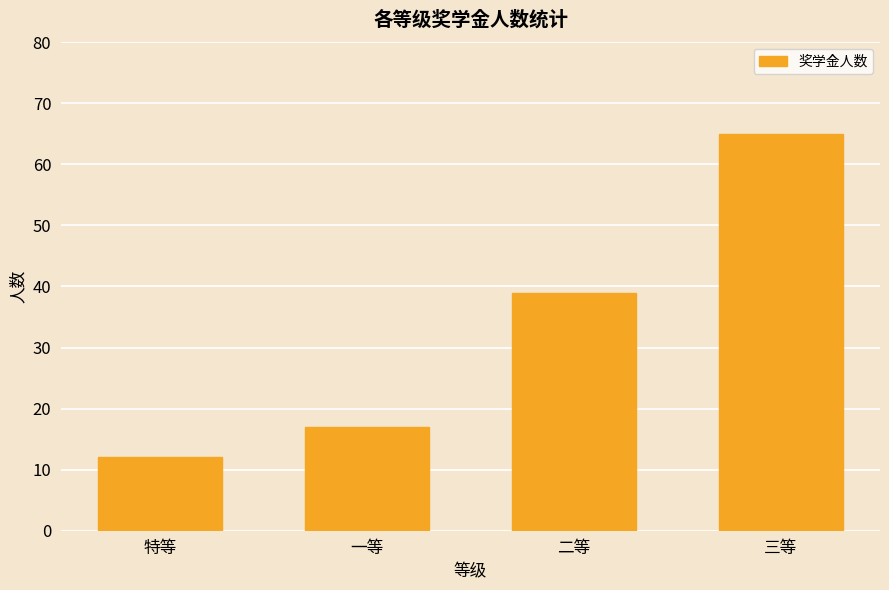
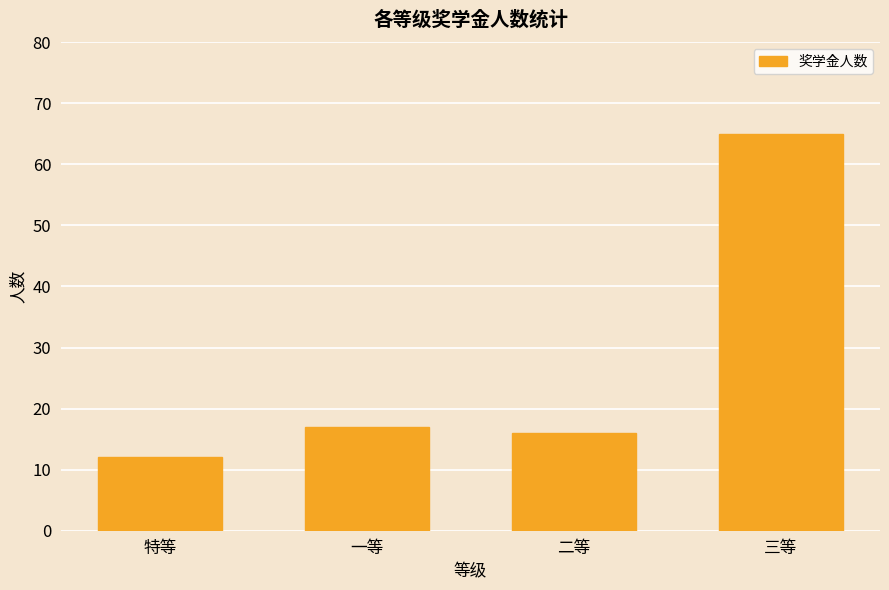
二等: 39 -> 16
